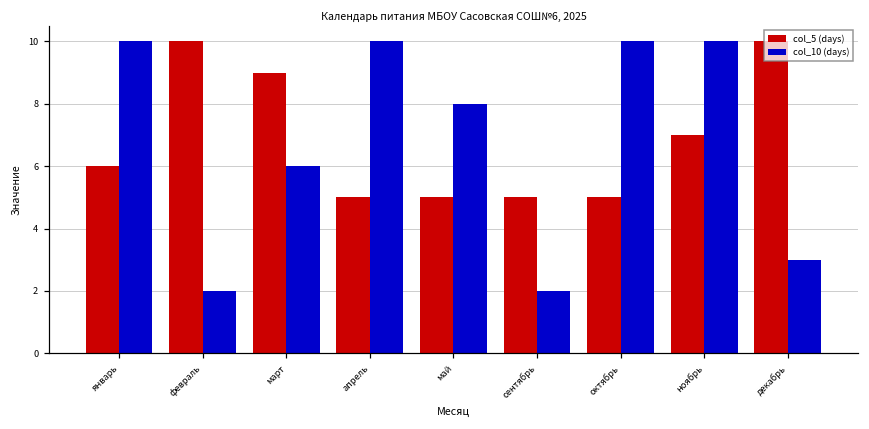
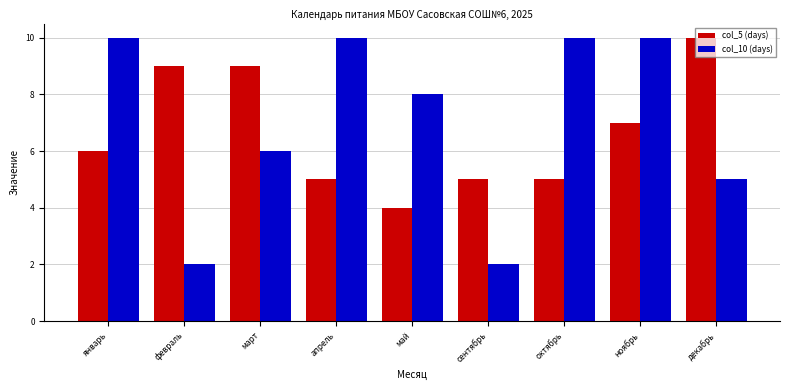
col_5 (days), февраль: 10 -> 9
col_5 (days), май: 5 -> 4
col_10 (days), декабрь: 3 -> 5
